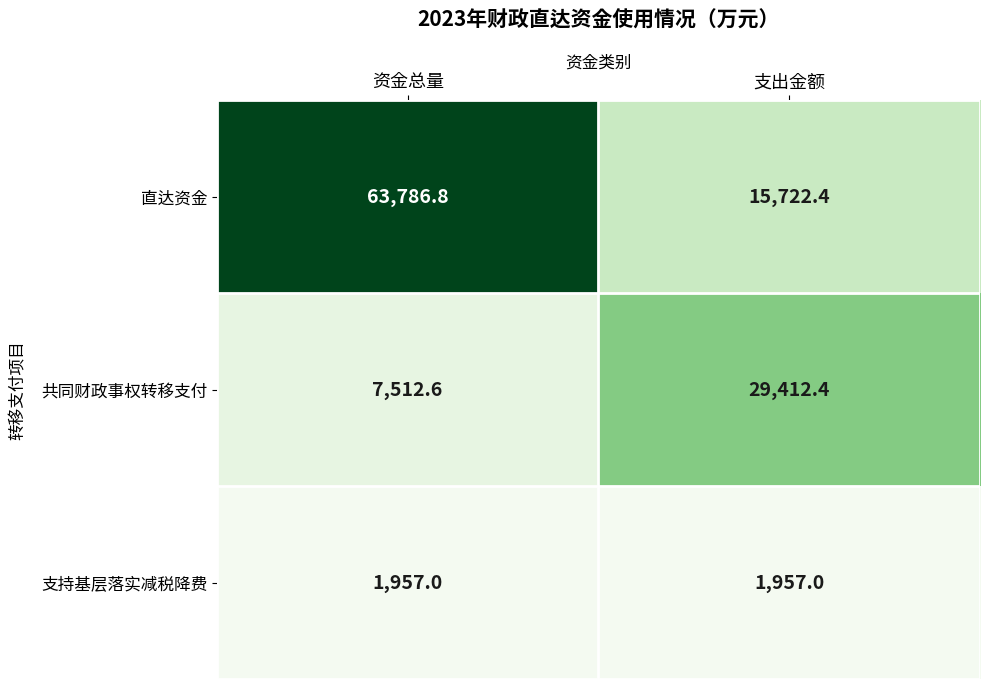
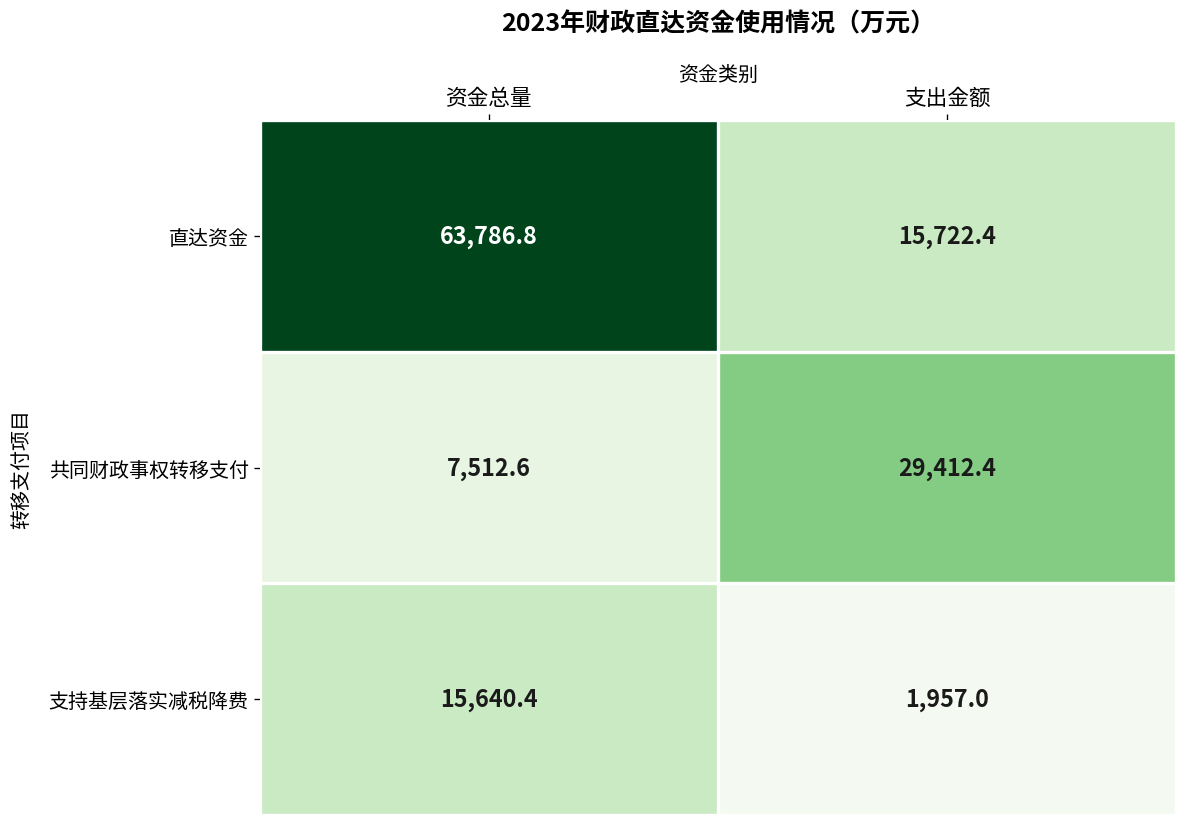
支持基层落实减税降费, 资金总量: 1,957.0 -> 15,640.4
